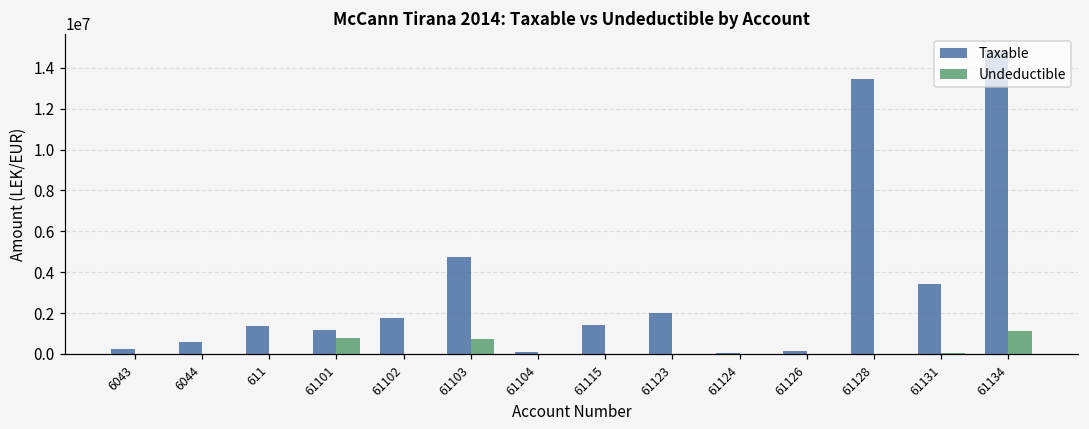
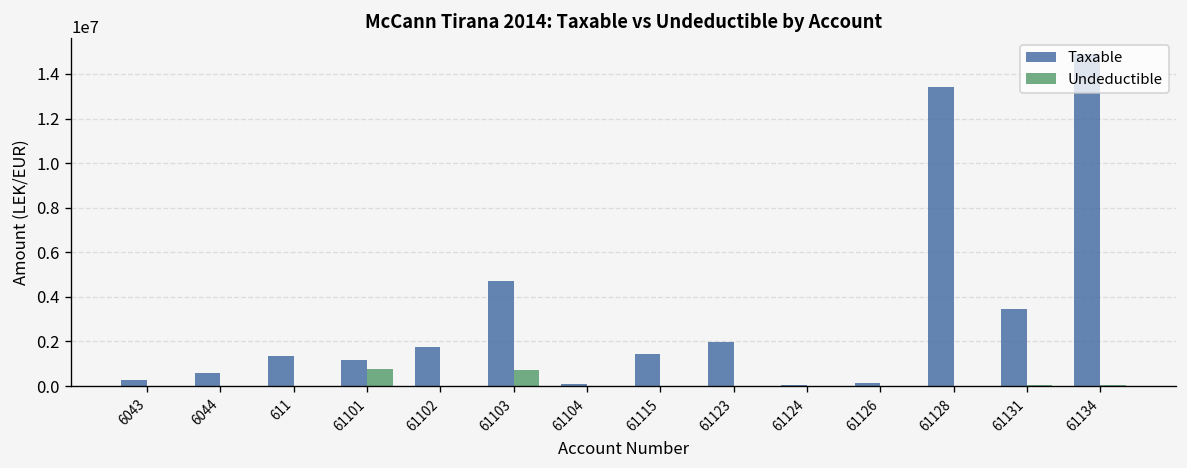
Undeductible, 61134: 1100000 -> 0
